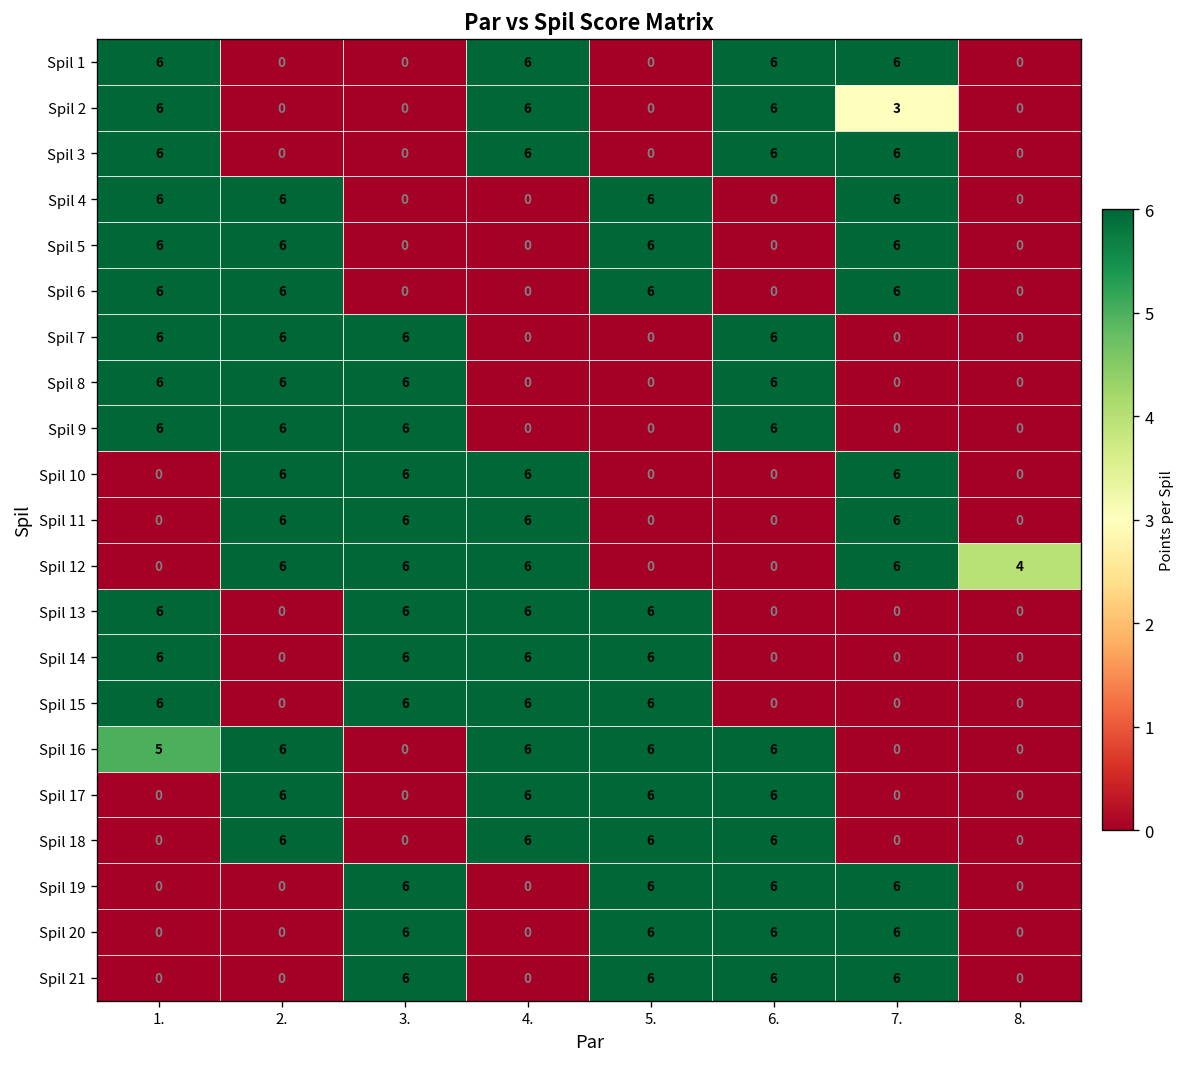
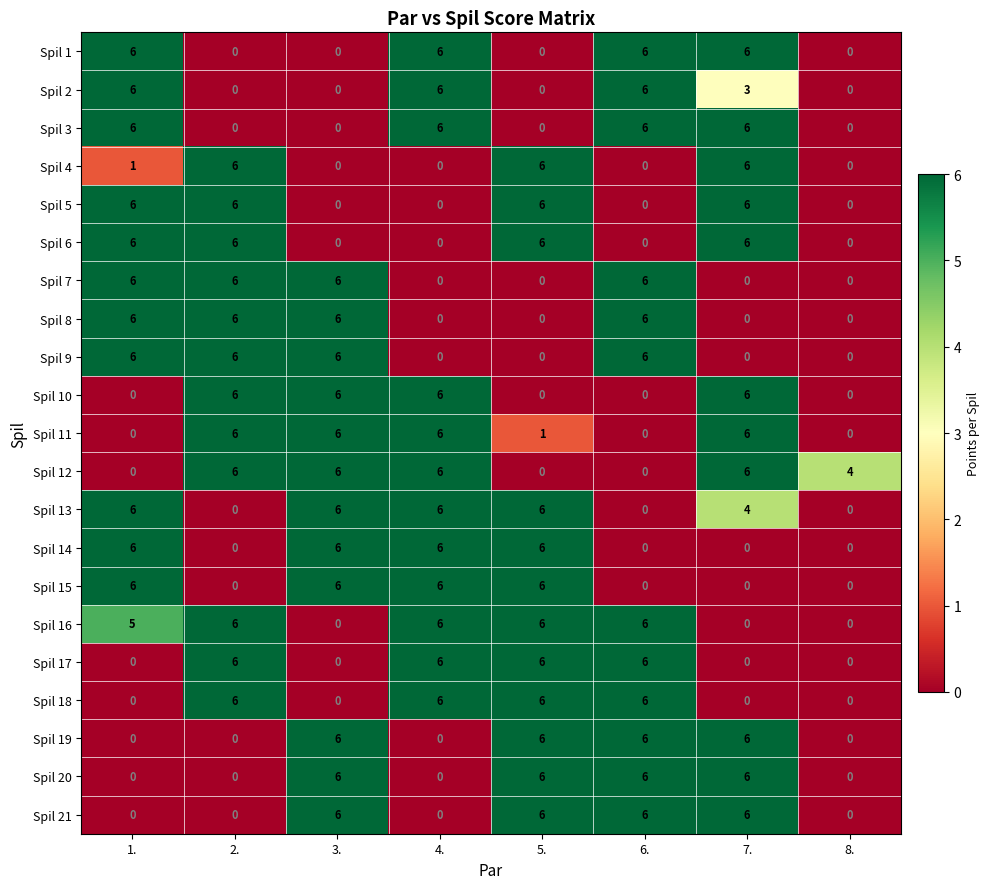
Spil 4, 1.: 6 -> 1
Spil 11, 5.: 0 -> 1
Spil 13, 7.: 0 -> 4
